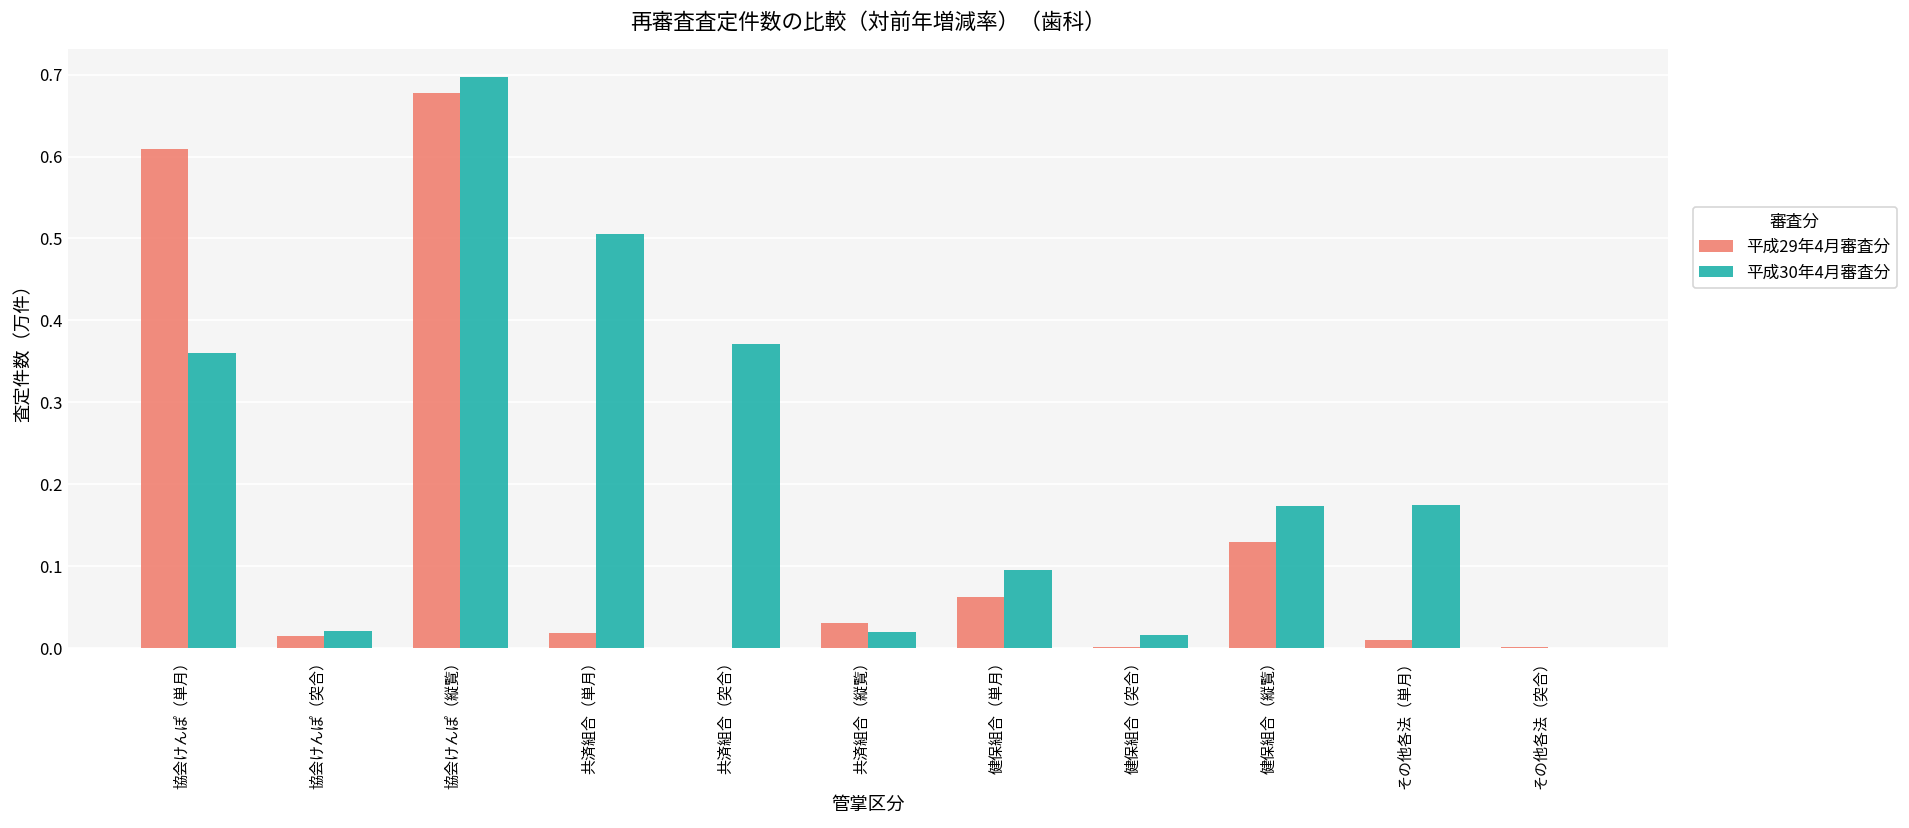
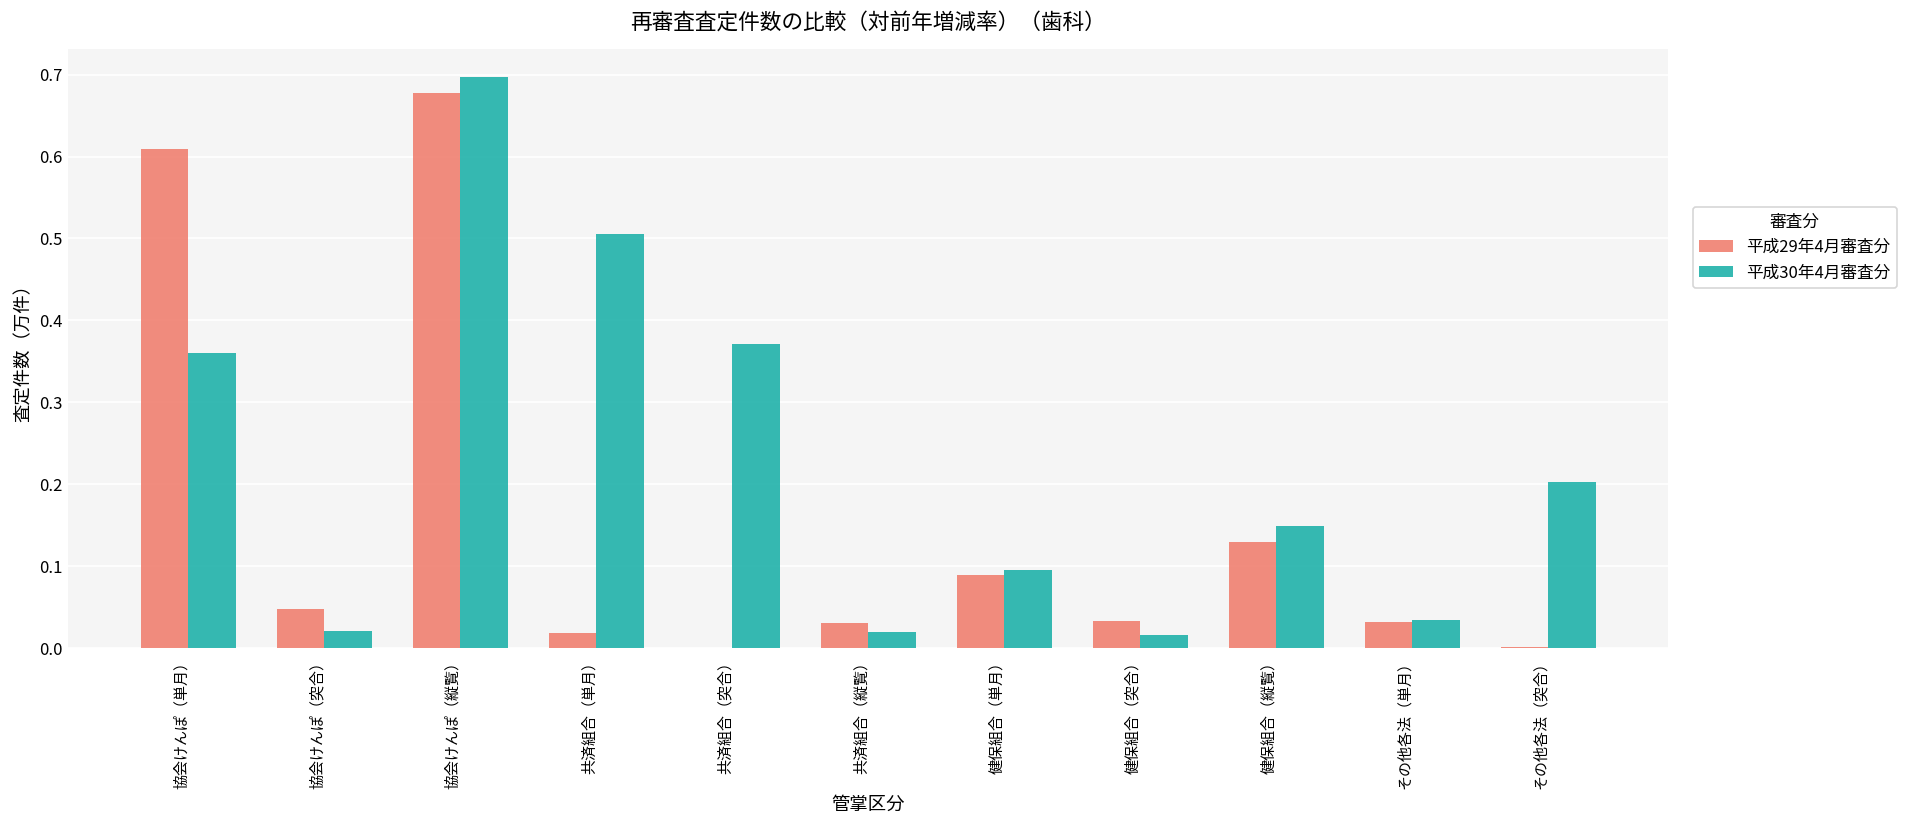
平成29年4月審査分, 協会けんぽ（突合）: 0.02 -> 0.05
平成29年4月審査分, 健保組合（単月）: 0.06 -> 0.09
平成29年4月審査分, 健保組合（突合）: 0.00 -> 0.03
平成30年4月審査分, 健保組合（縦覧）: 0.17 -> 0.15
平成29年4月審査分, その他各法（単月）: 0.01 -> 0.03
平成30年4月審査分, その他各法（単月）: 0.18 -> 0.03
平成30年4月審査分, その他各法（突合）: 0.00 -> 0.20
